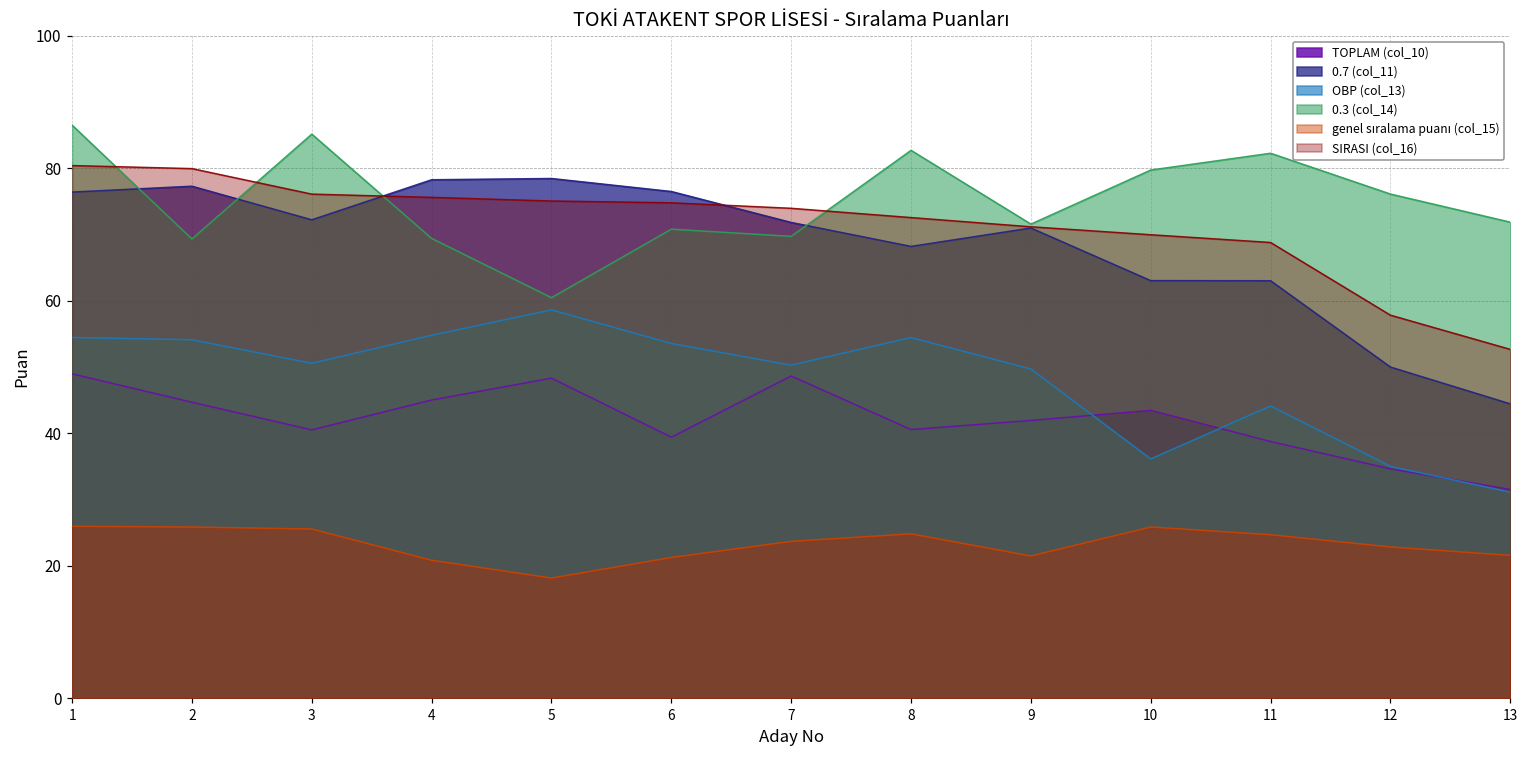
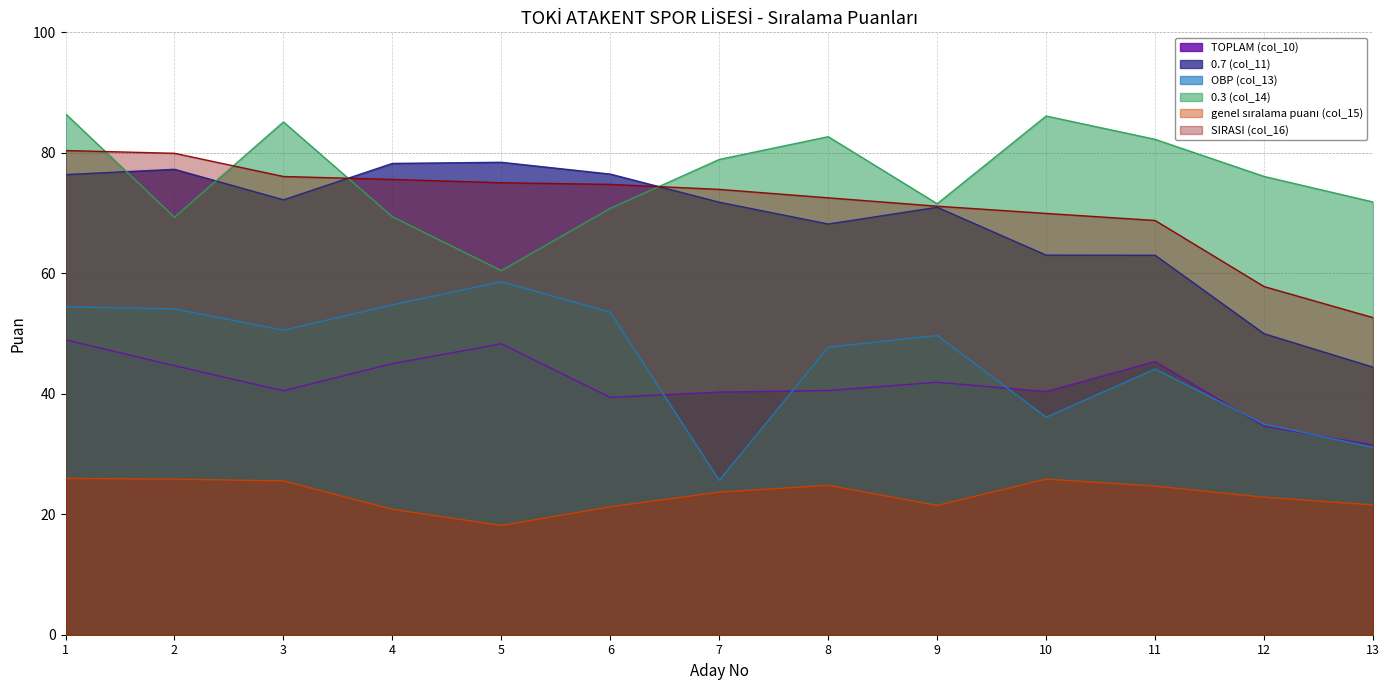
TOPLAM (col_10), 7: 49 -> 40
OBP (col_13), 7: 50 -> 26
0.3 (col_14), 7: 70 -> 79
OBP (col_13), 8: 54 -> 48
TOPLAM (col_10), 10: 43 -> 40
0.3 (col_14), 10: 80 -> 86
TOPLAM (col_10), 11: 39 -> 45
